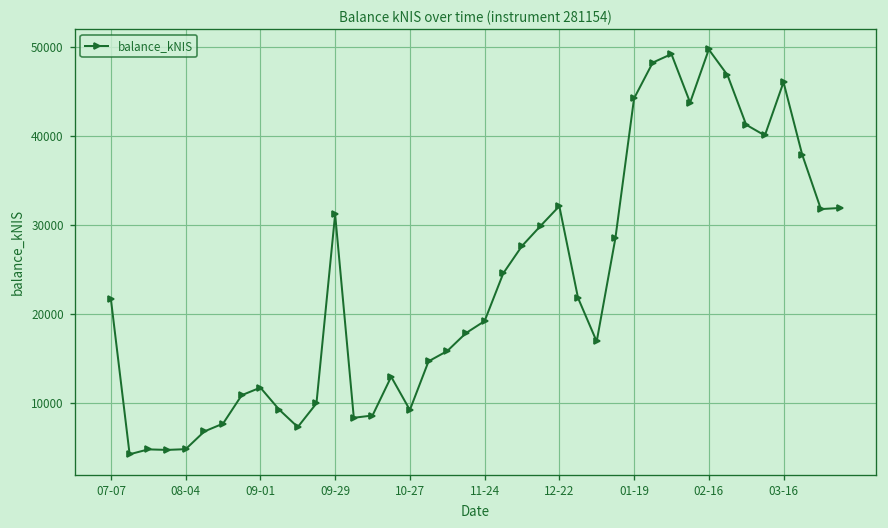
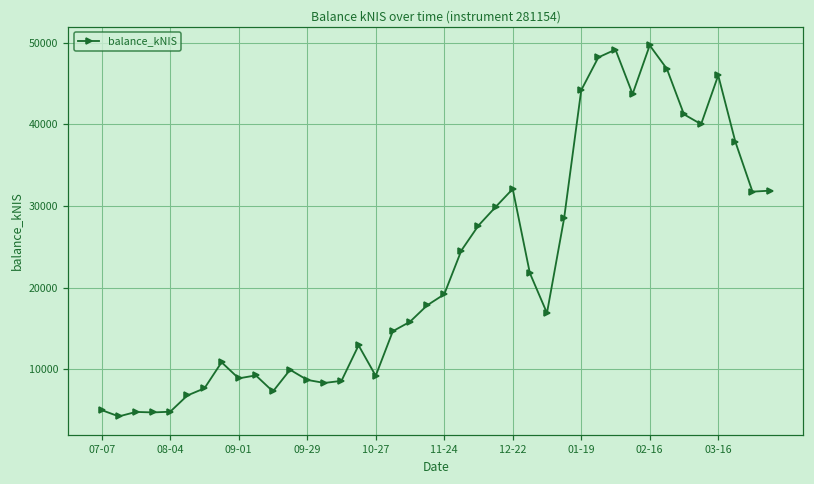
07-07: 22000 -> 5000
09-01: 12000 -> 9000
09-29: 31000 -> 9000
